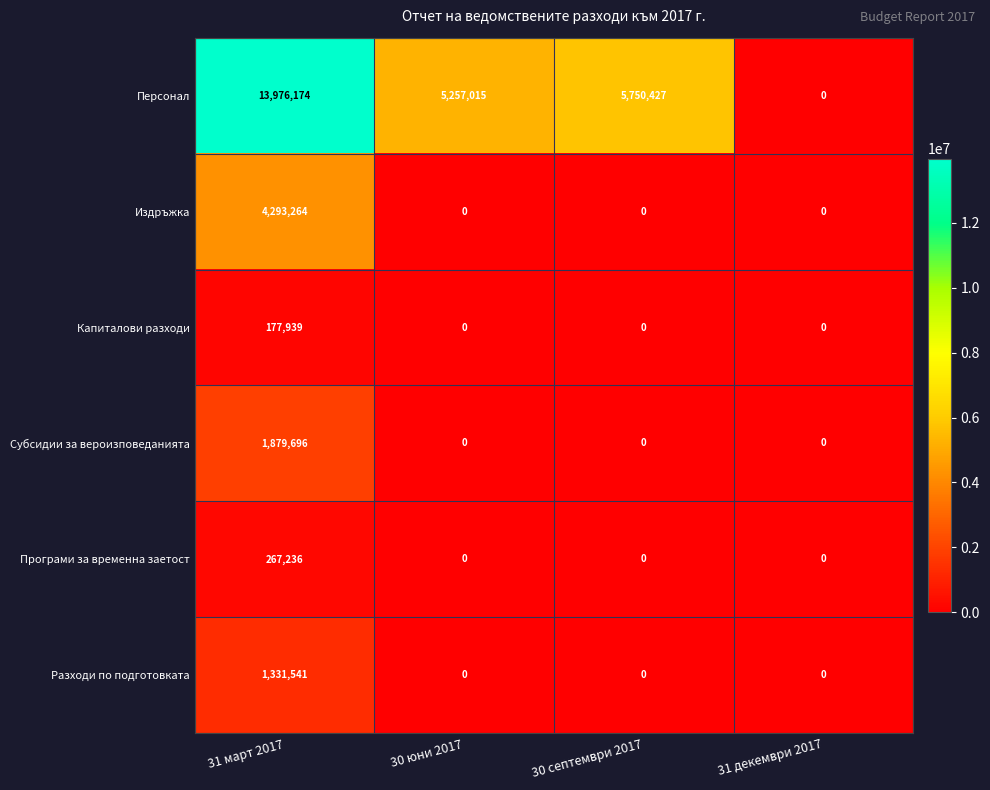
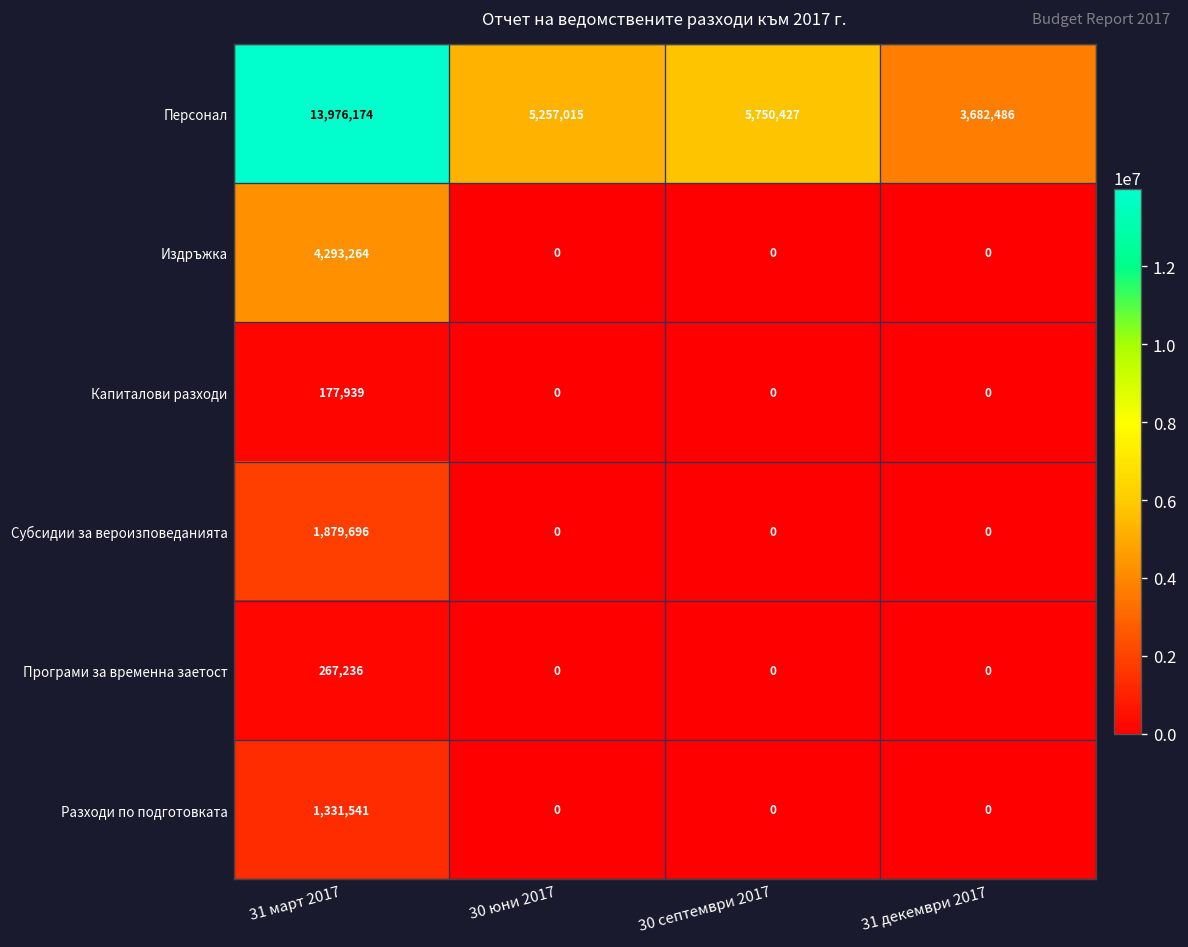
Персонал, 31 декември 2017: 0 -> 3,682,486
